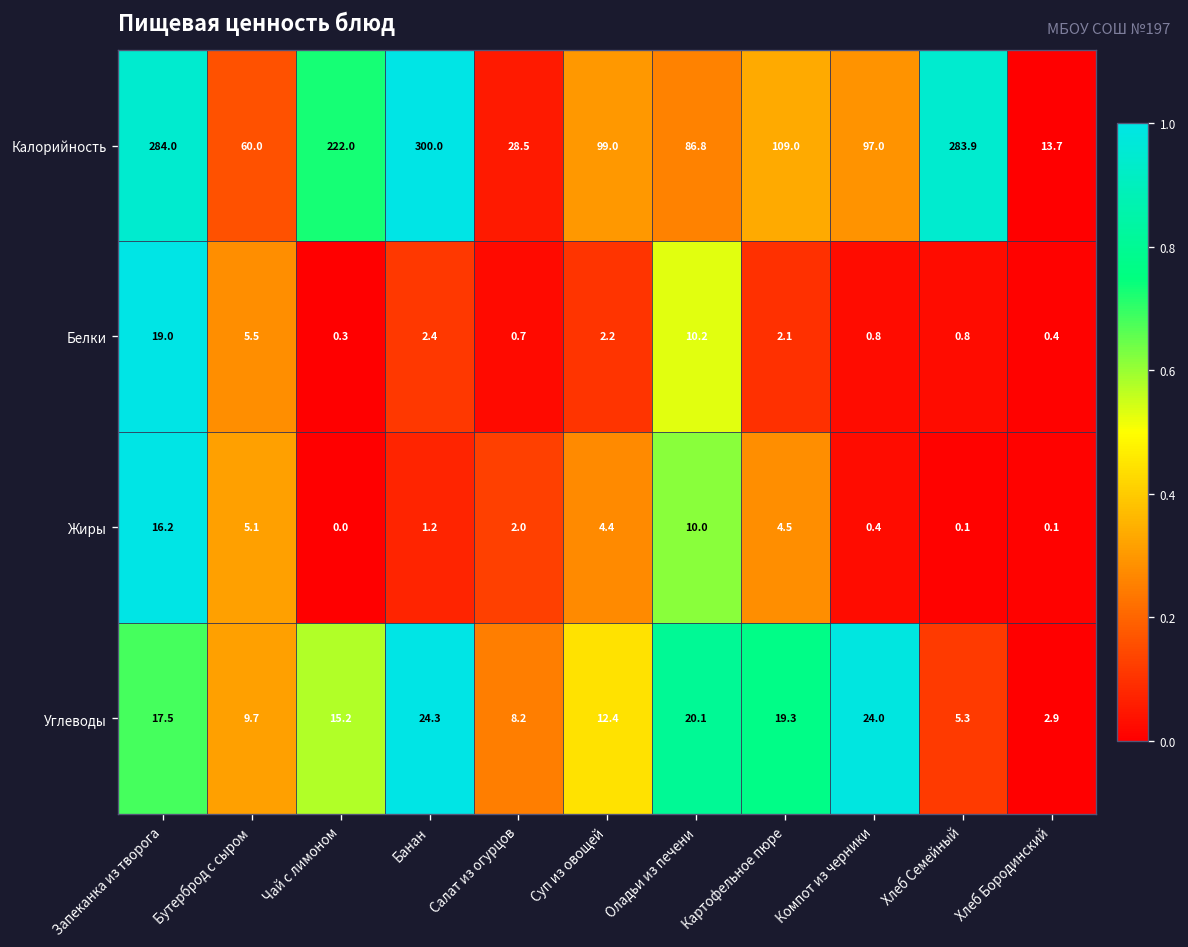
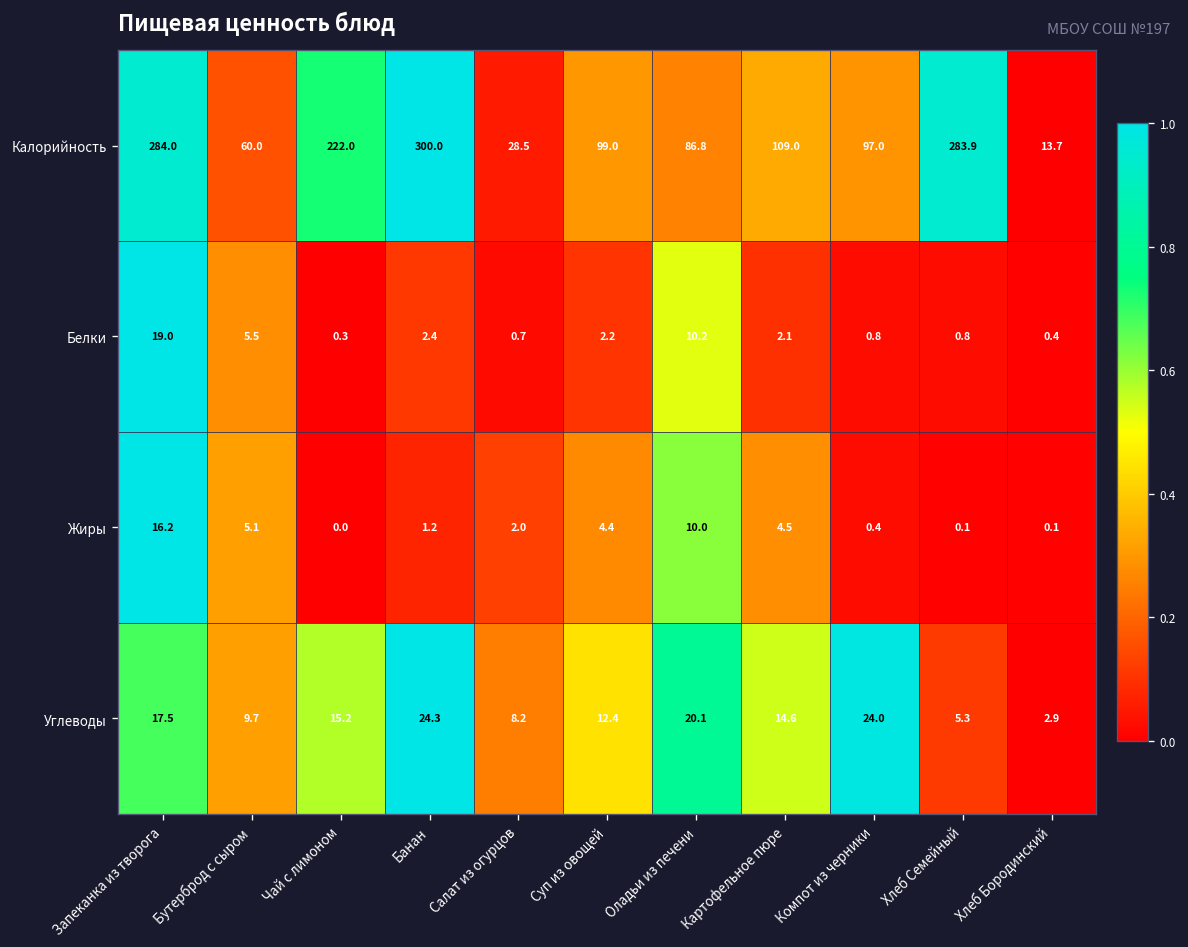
Углеводы, Картофельное пюре: 19.3 -> 14.6
